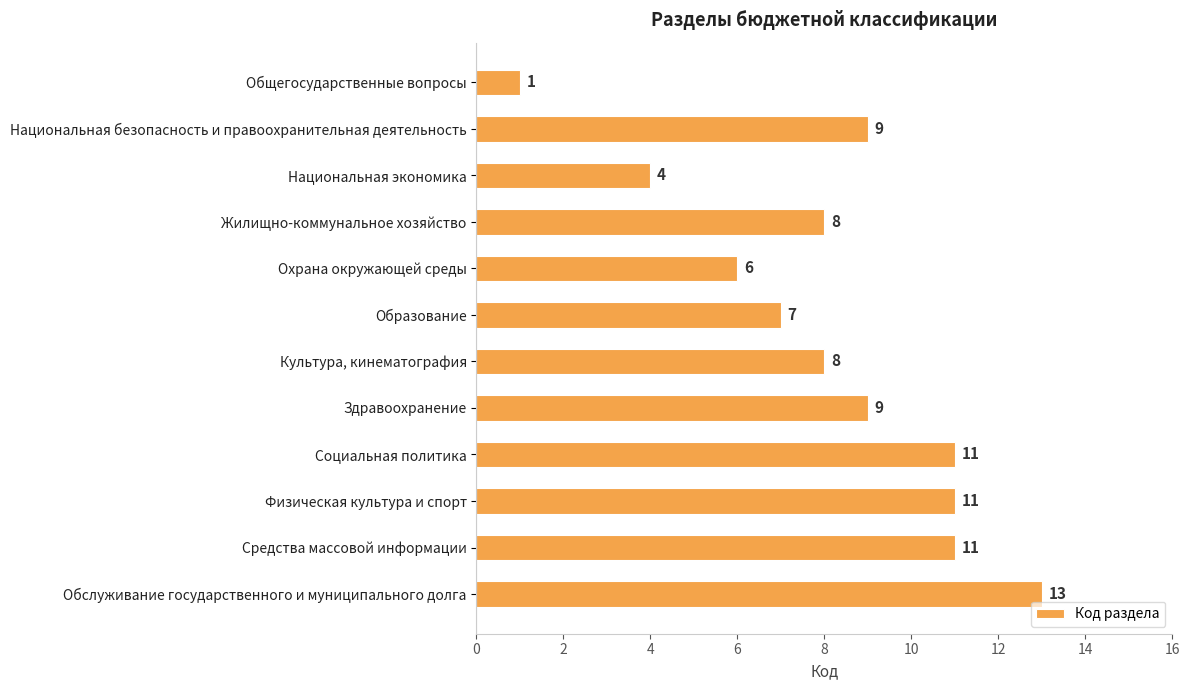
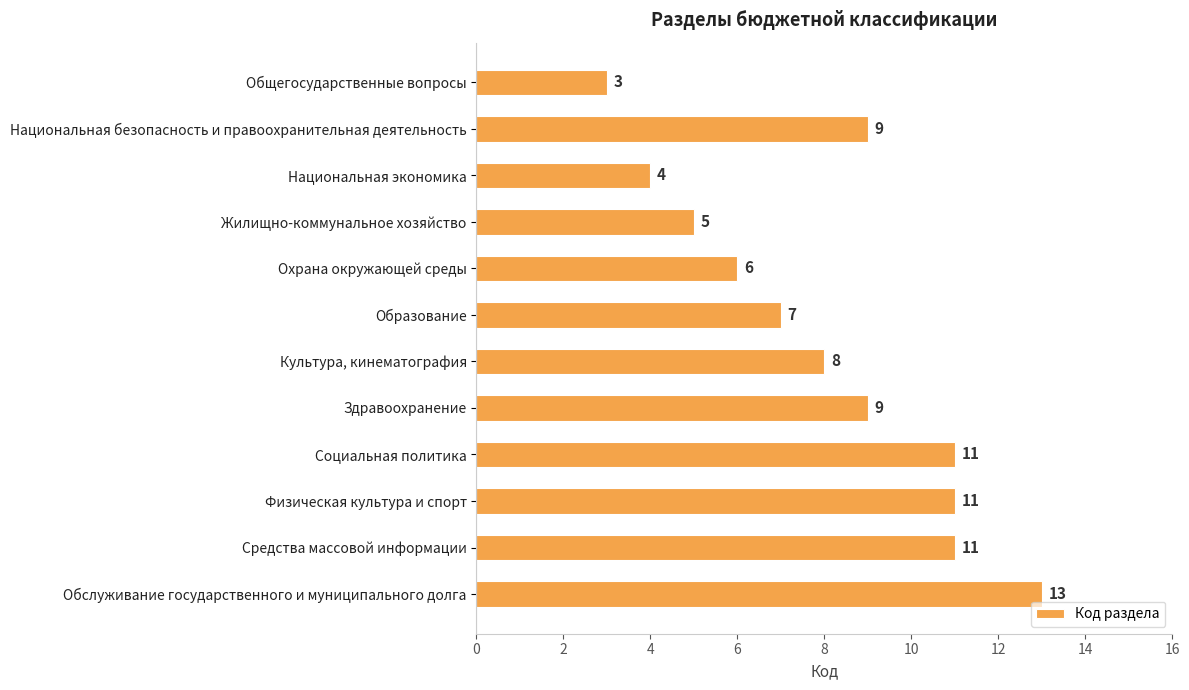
Общегосударственные вопросы: 1 -> 3
Жилищно-коммунальное хозяйство: 8 -> 5
